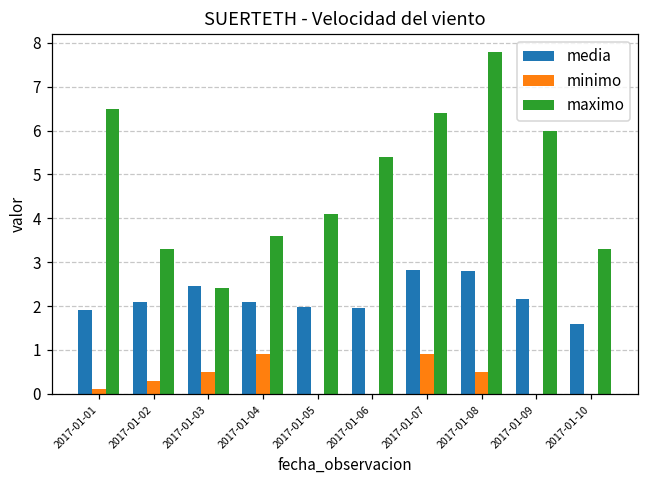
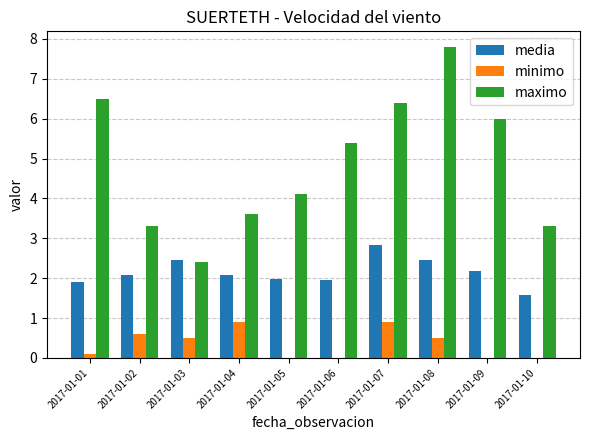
minimo, 2017-01-02: 0.3 -> 0.6
media, 2017-01-08: 2.8 -> 2.5
